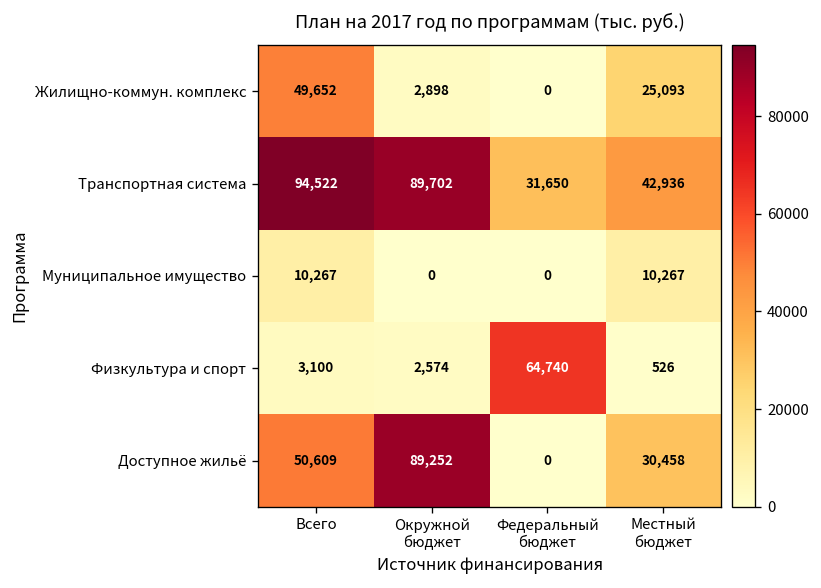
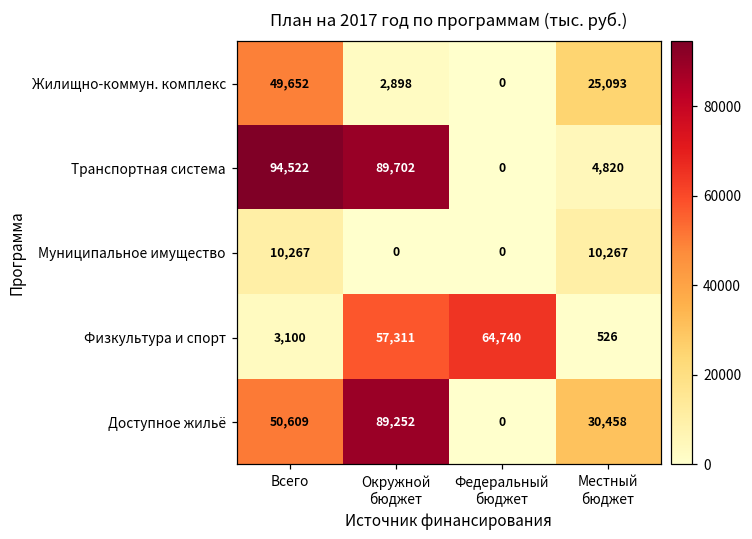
Транспортная система, Федеральный бюджет: 31,650 -> 0
Транспортная система, Местный бюджет: 42,936 -> 4,820
Физкультура и спорт, Окружной бюджет: 2,574 -> 57,311
